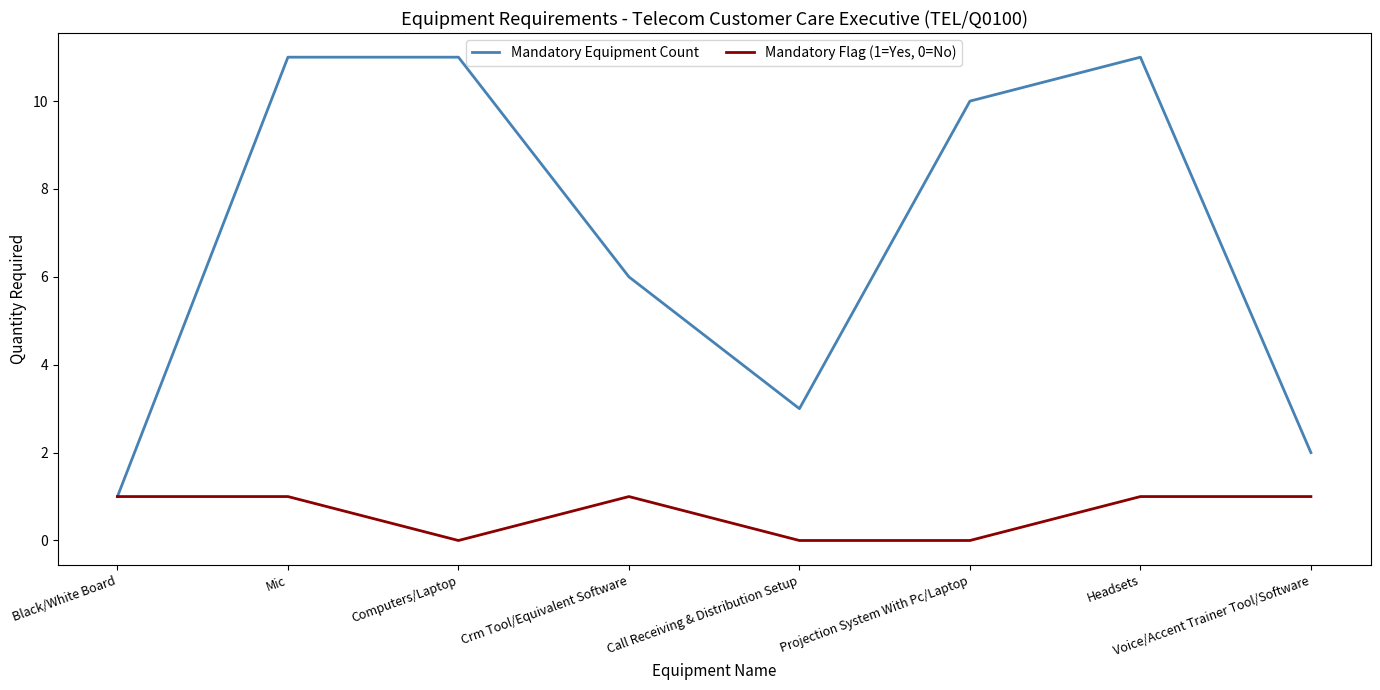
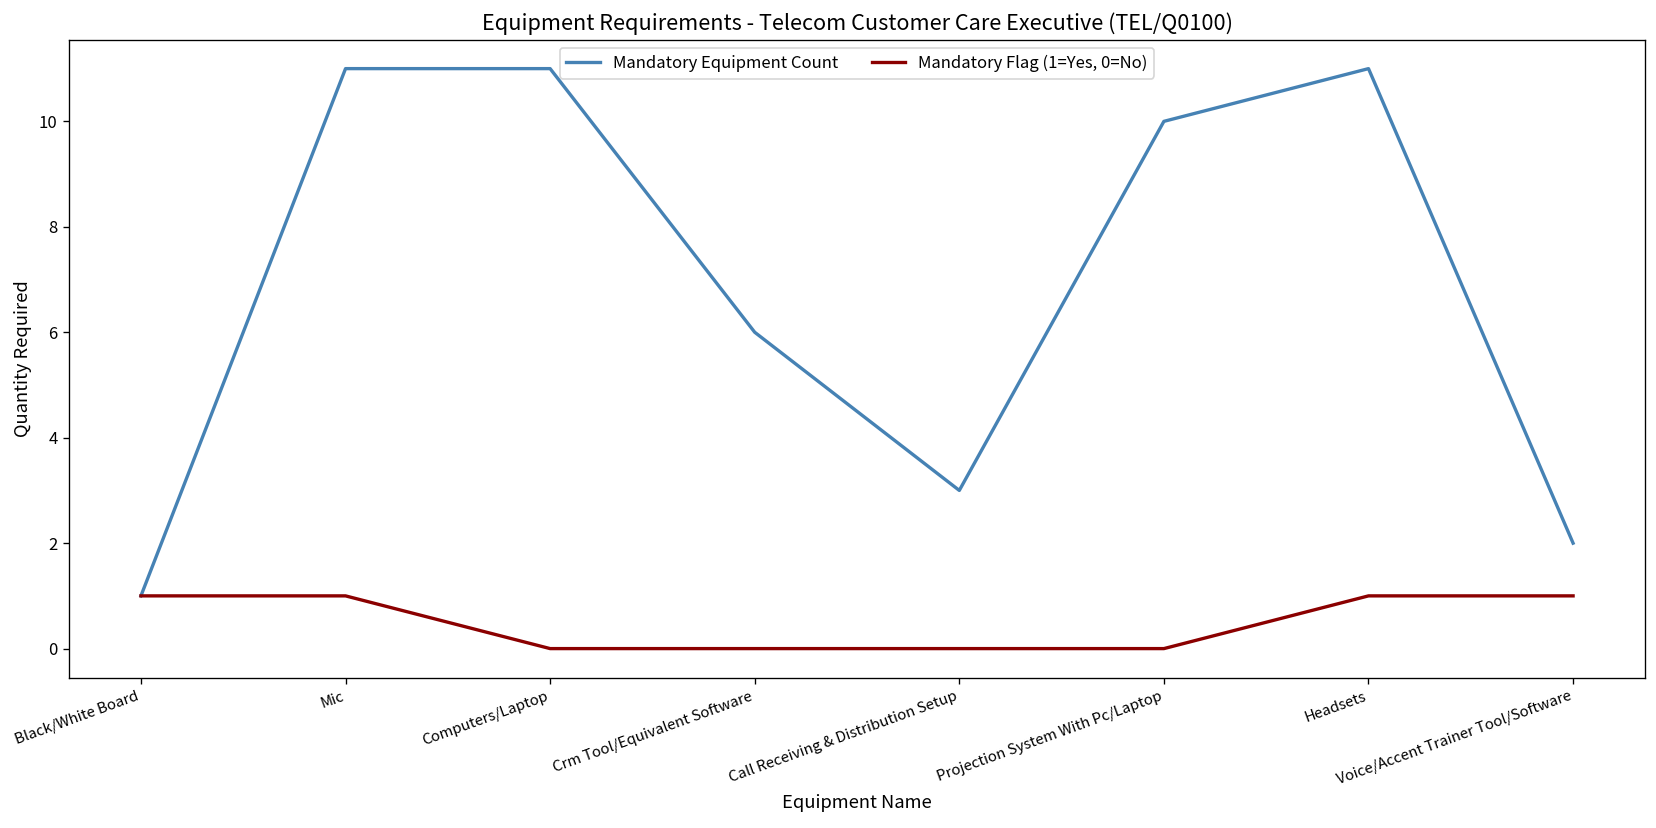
Mandatory Flag (1=Yes, 0=No), Crm Tool/Equivalent Software: 1 -> 0
